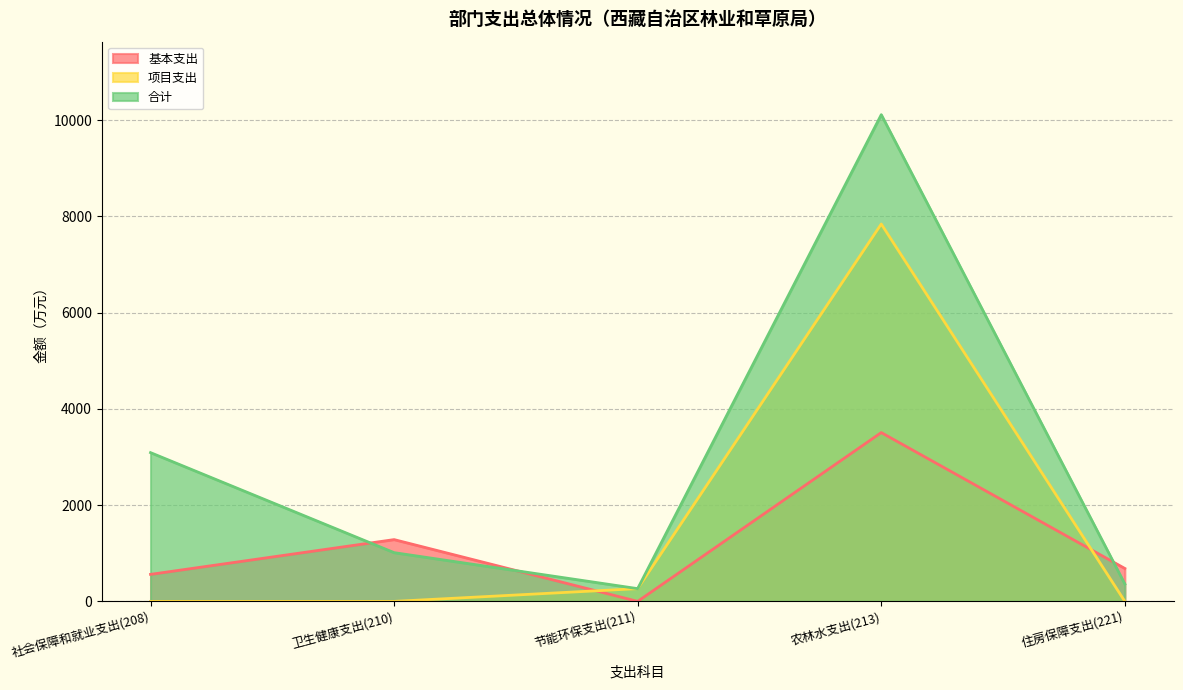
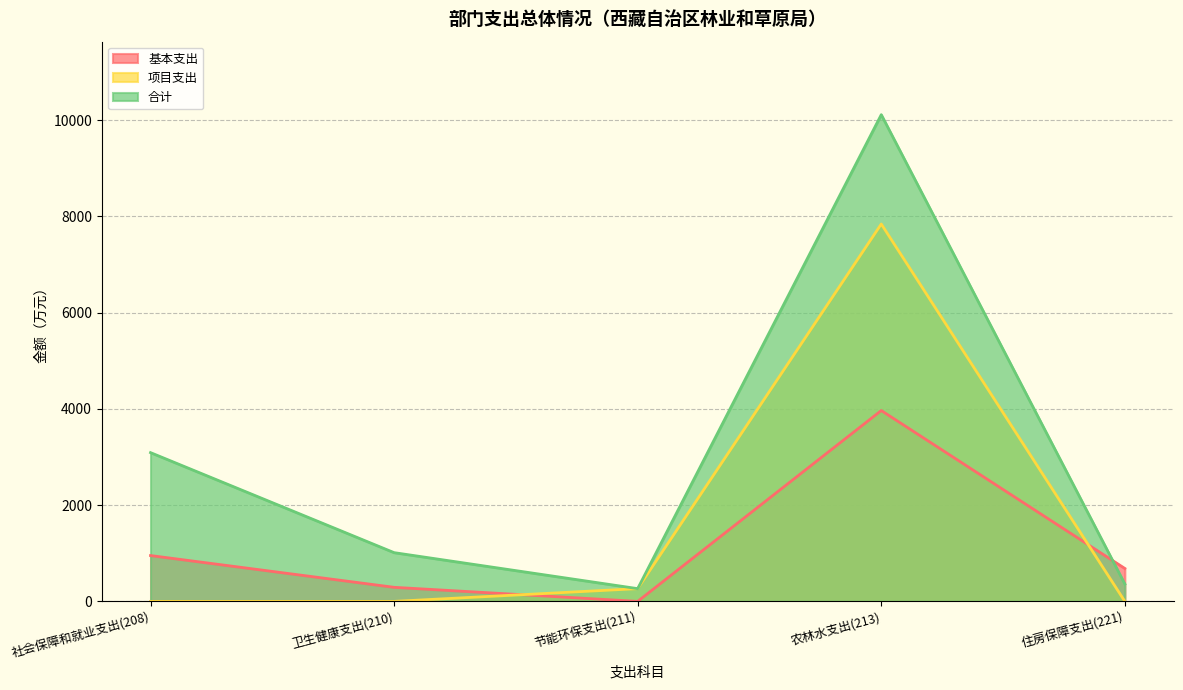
基本支出, 社会保障和就业支出(208): 600 -> 1000
基本支出, 卫生健康支出(210): 1300 -> 300
基本支出, 农林水支出(213): 3500 -> 4000
